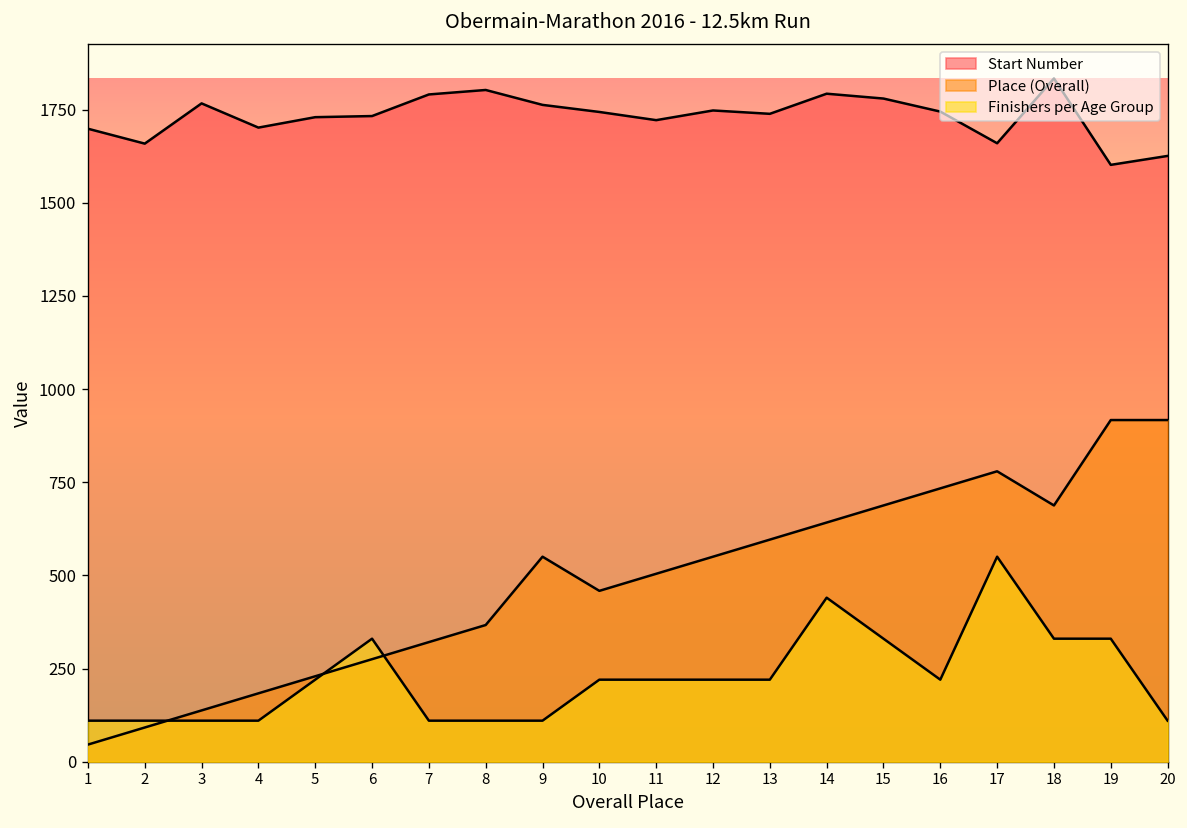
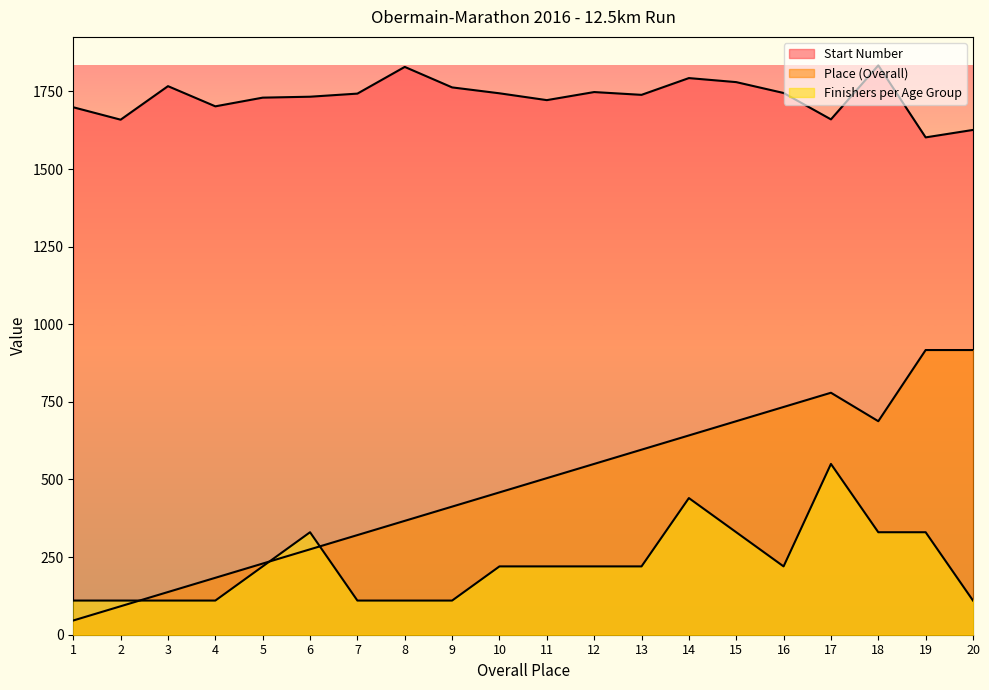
Start Number, 7: 1790 -> 1740
Start Number, 8: 1800 -> 1830
Place (Overall), 9: 550 -> 410
